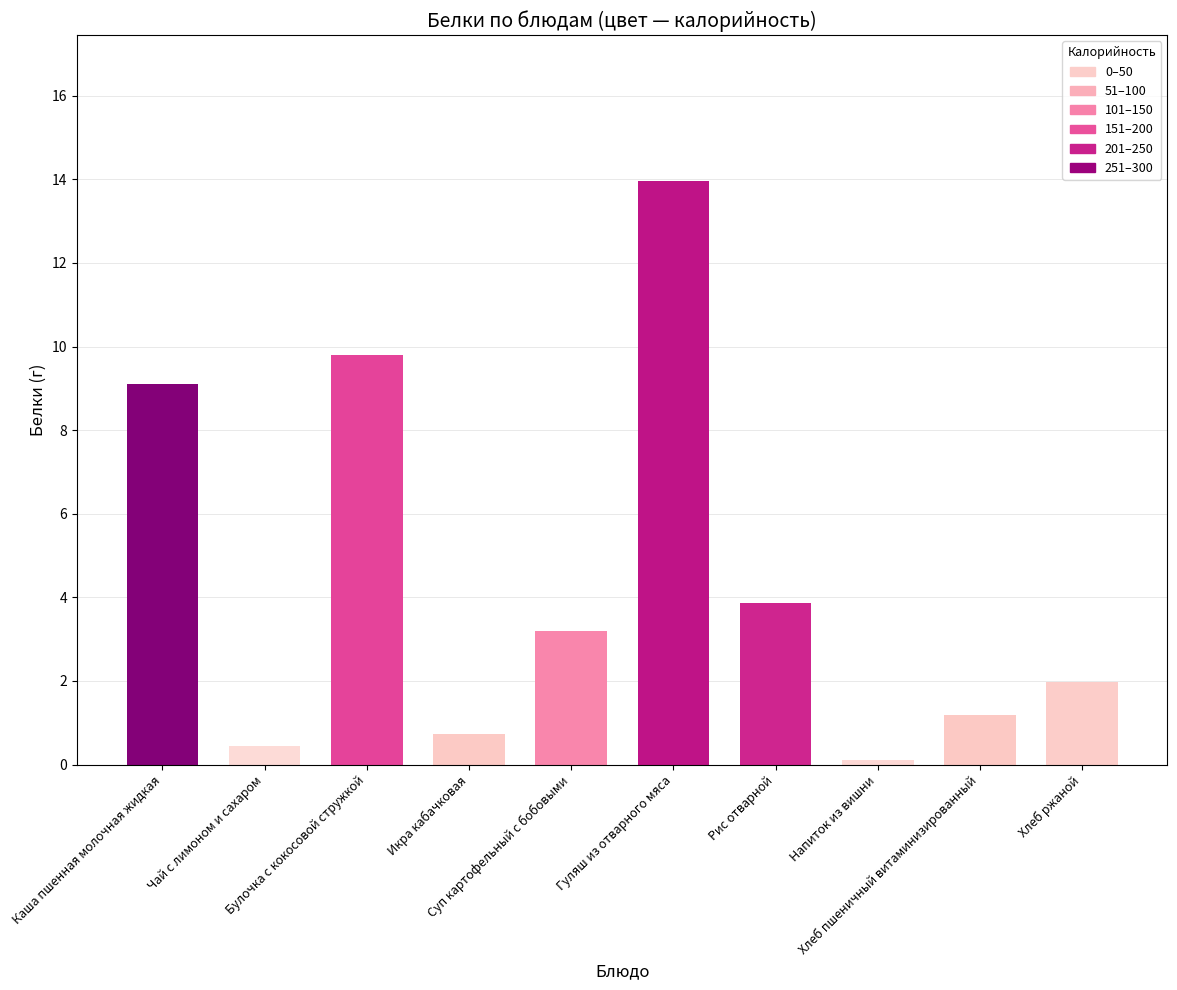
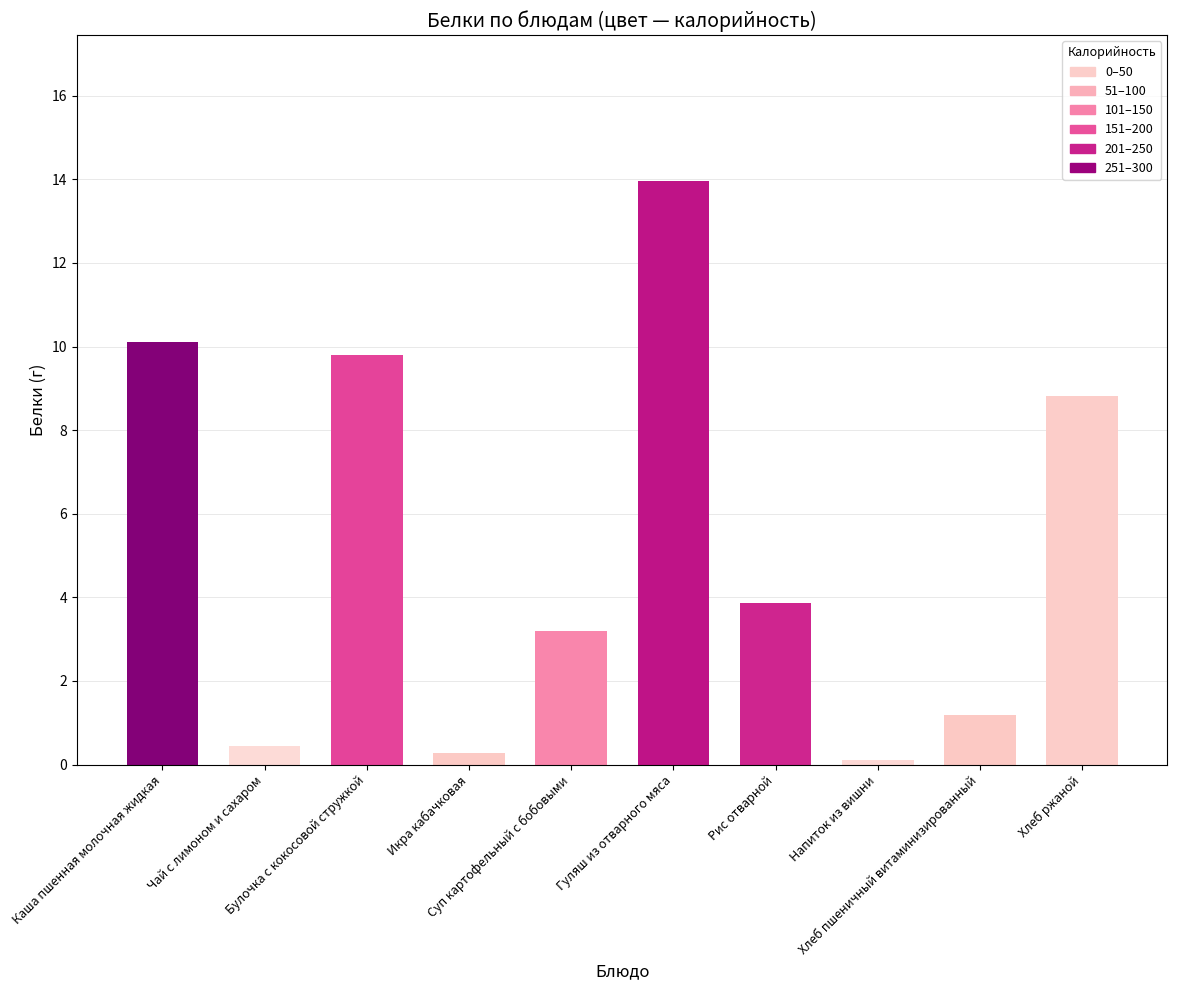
Каша пшенная молочная жидкая: 9.1 -> 10.1
Икра кабачковая: 0.7 -> 0.3
Хлеб ржаной: 2.0 -> 8.8
